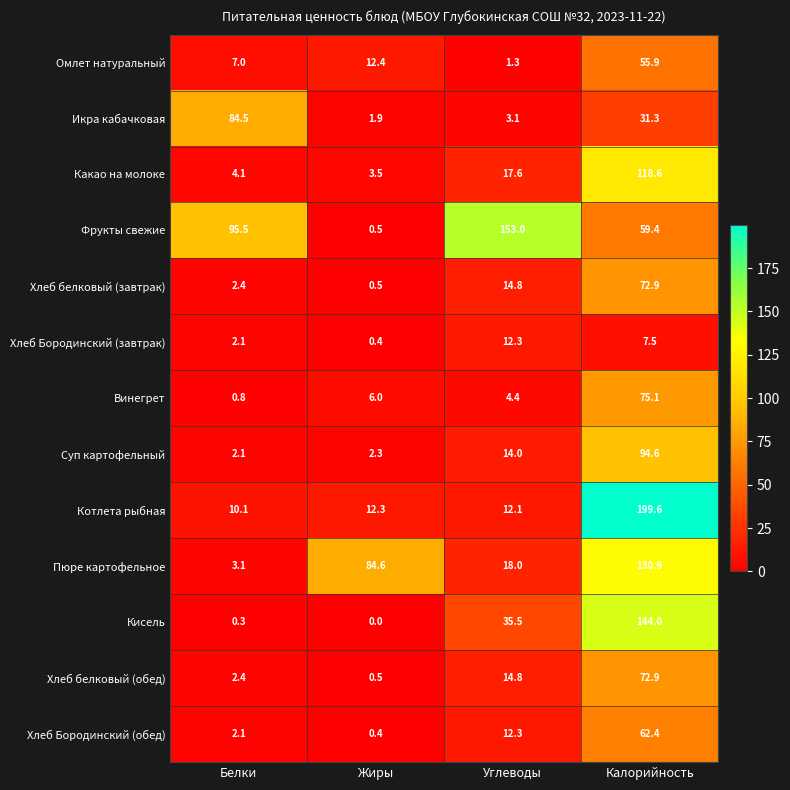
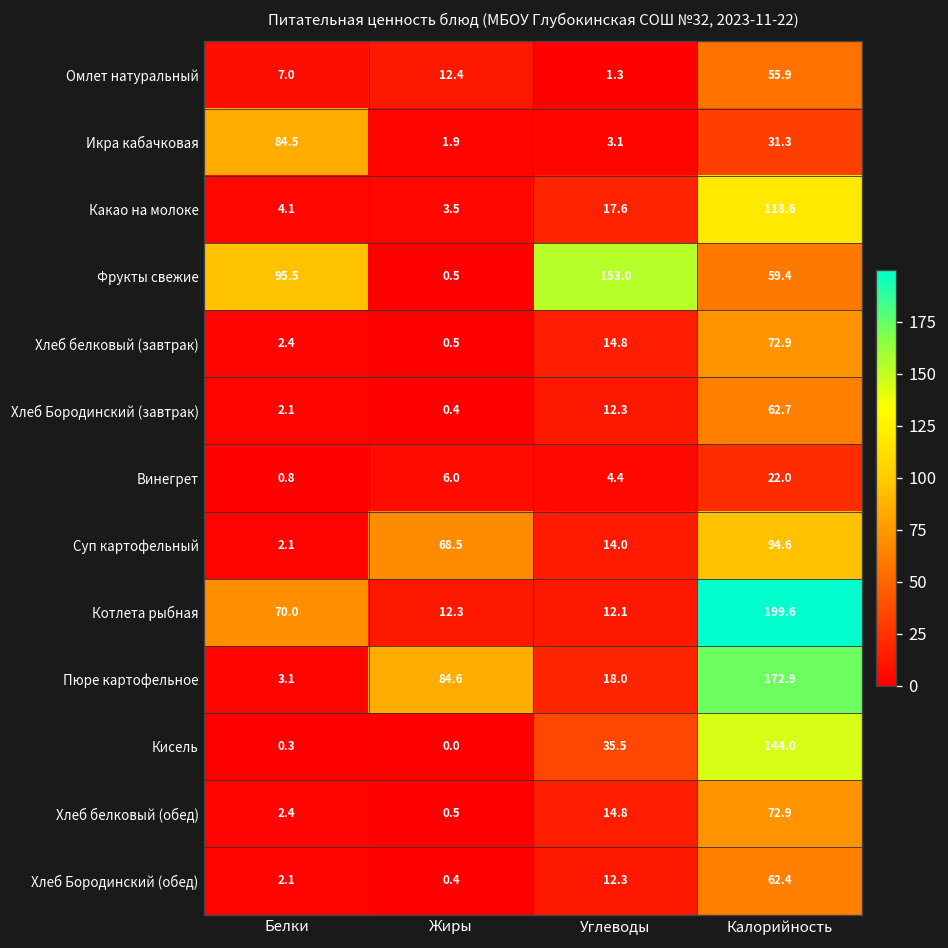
Хлеб Бородинский (завтрак), Калорийность: 7.5 -> 62.7
Винегрет, Калорийность: 75.1 -> 22.0
Суп картофельный, Жиры: 2.3 -> 68.5
Котлета рыбная, Белки: 10.1 -> 70.0
Пюре картофельное, Калорийность: 130.9 -> 172.9
